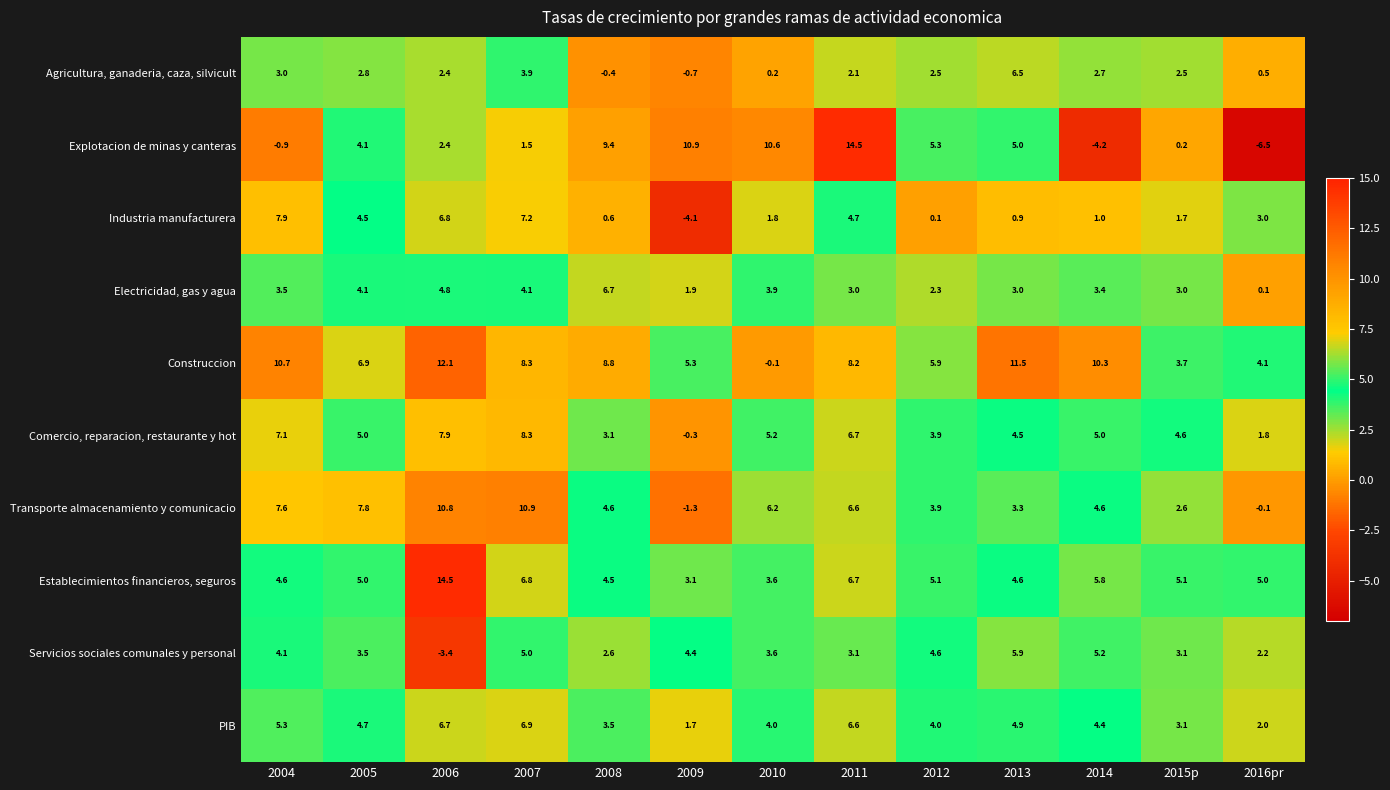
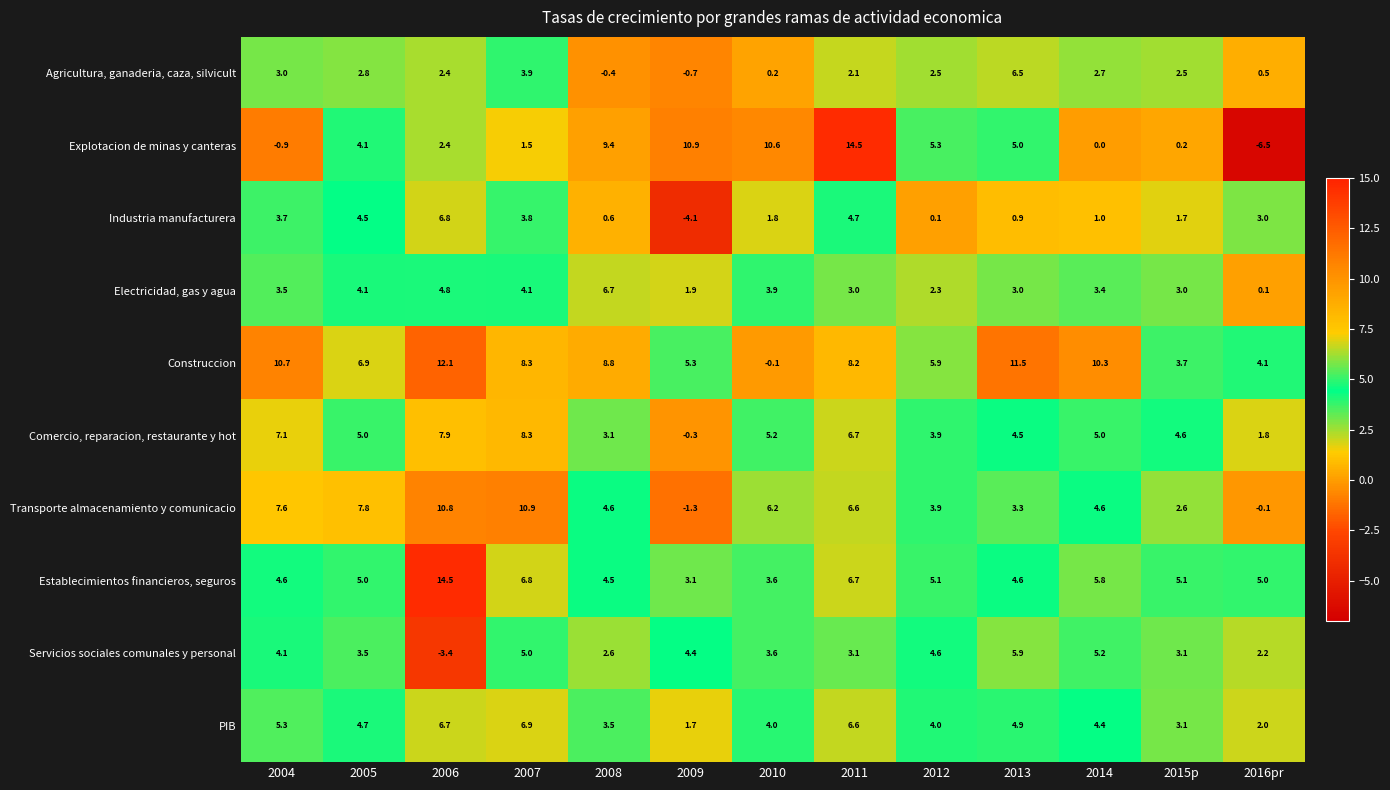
Explotacion de minas y canteras, 2014: -4.2 -> 0.0
Industria manufacturera, 2004: 7.9 -> 3.7
Industria manufacturera, 2007: 7.2 -> 3.8
